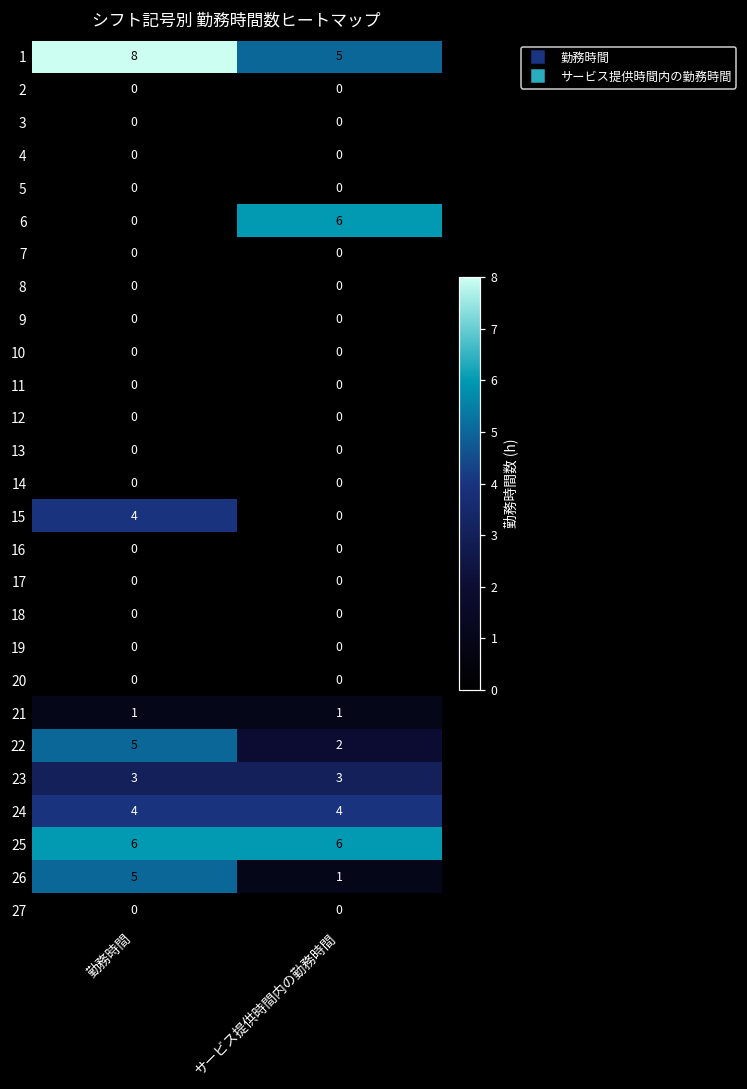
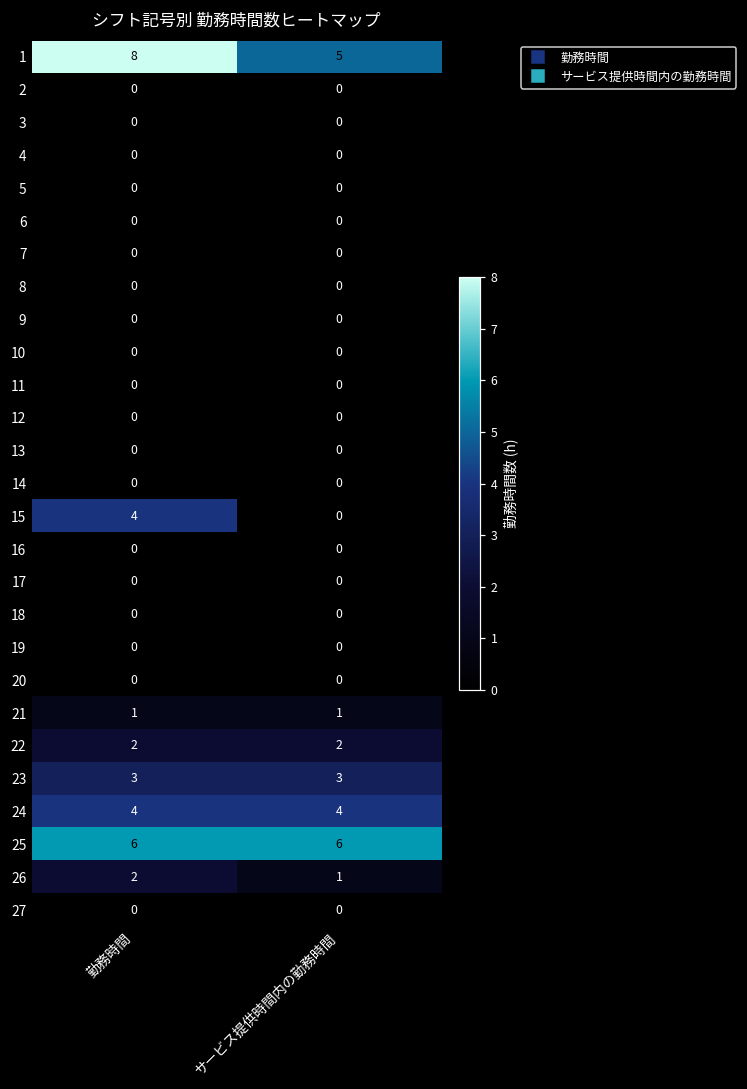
6, サービス提供時間内の勤務時間: 6 -> 0
22, 勤務時間: 5 -> 2
26, 勤務時間: 5 -> 2
